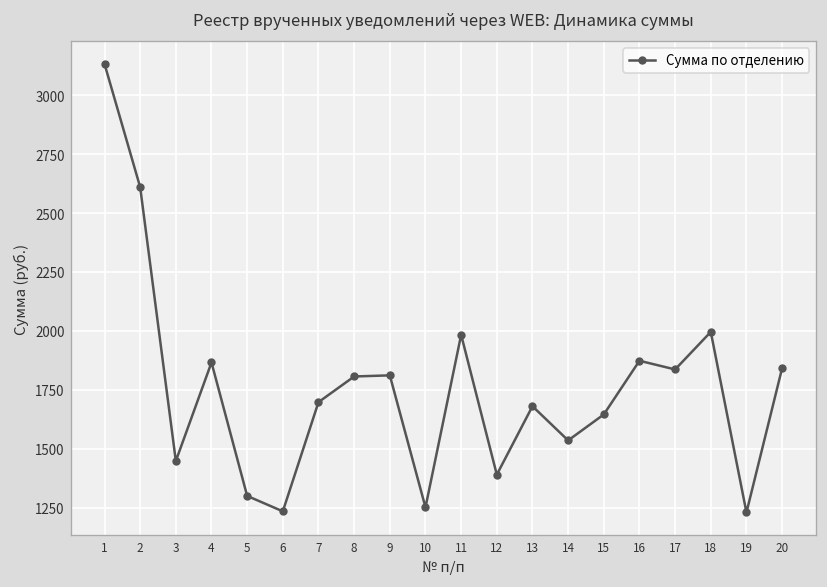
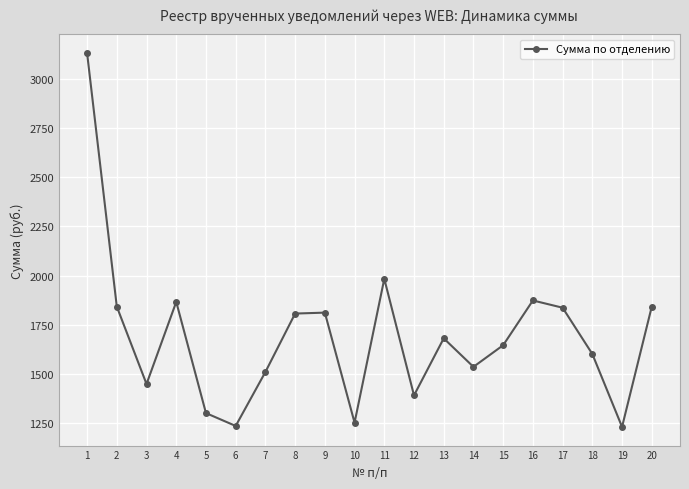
2: 2610 -> 1840
7: 1700 -> 1510
18: 2000 -> 1600
